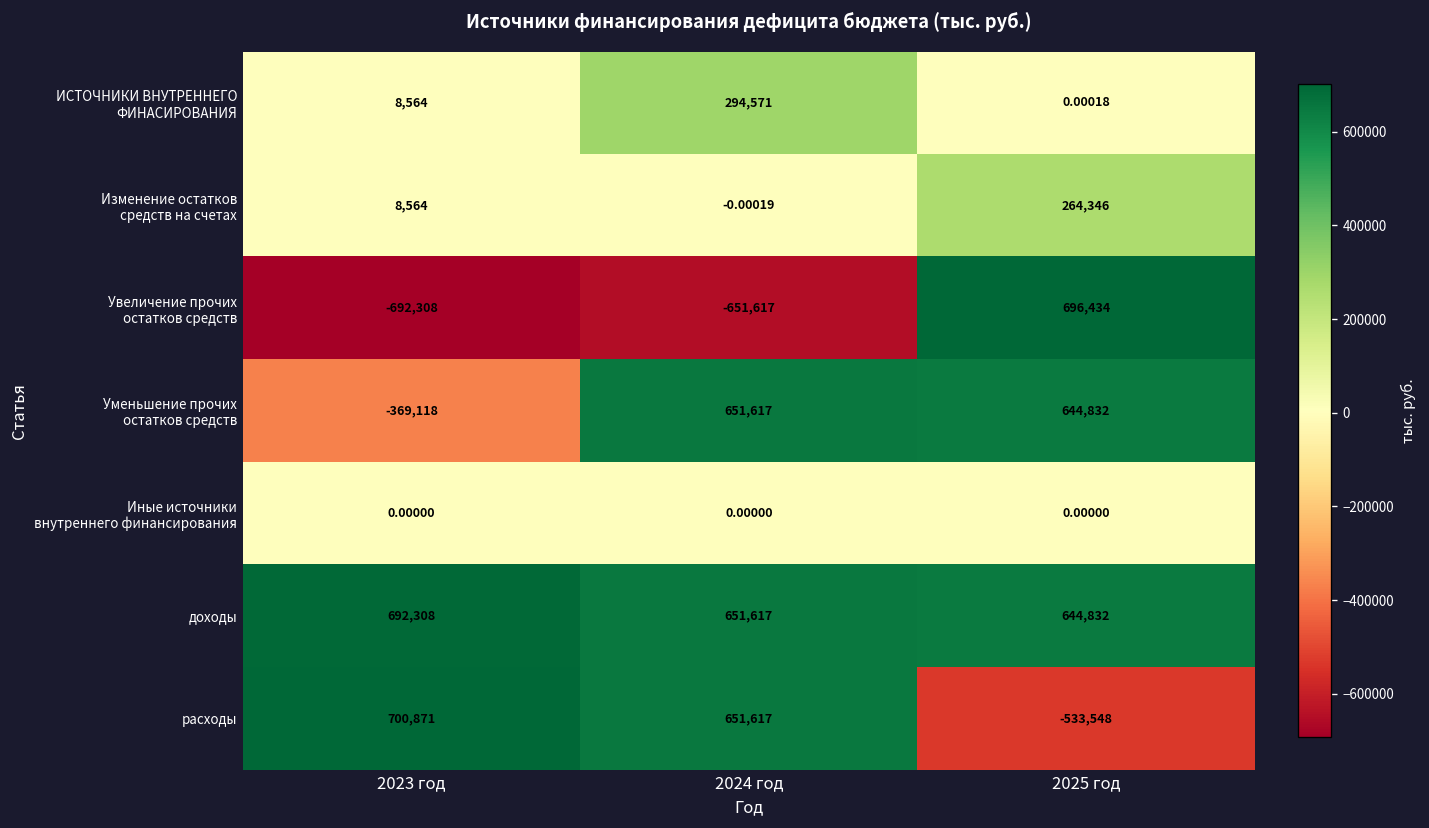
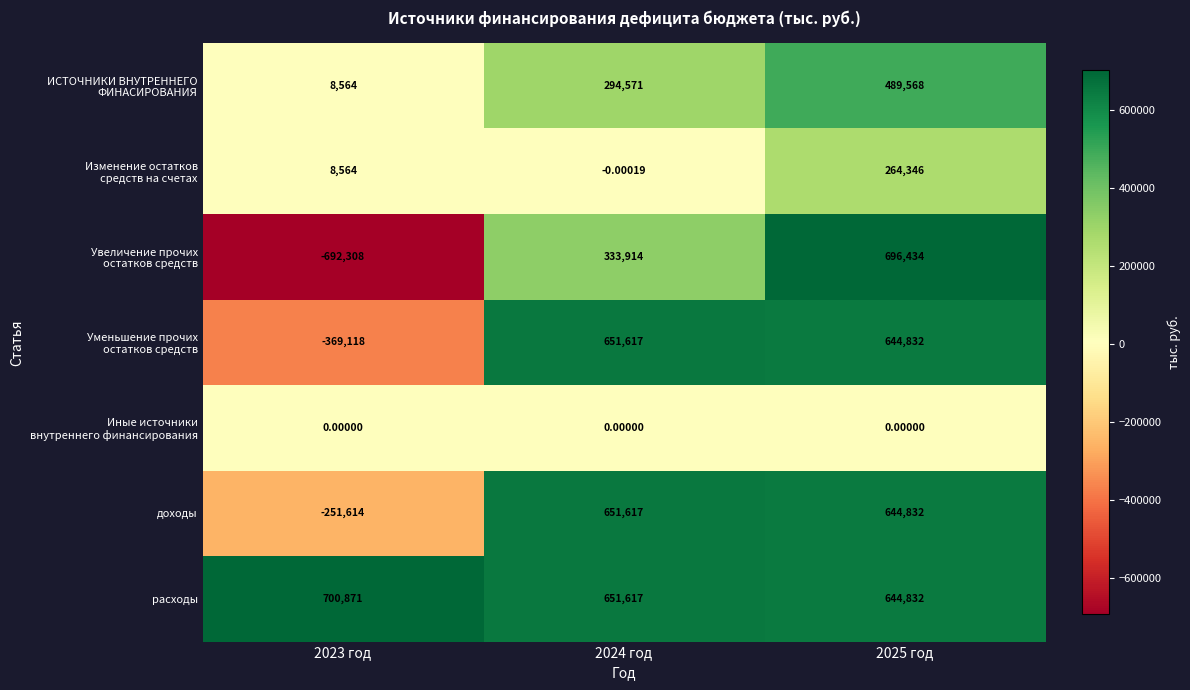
ИСТОЧНИКИ ВНУТРЕННЕГО ФИНАСИРОВАНИЯ, 2025 год: 0.00018 -> 489,568
Увеличение прочих остатков средств, 2024 год: -651,617 -> 333,914
доходы, 2023 год: 692,308 -> -251,614
расходы, 2025 год: -533,548 -> 644,832
